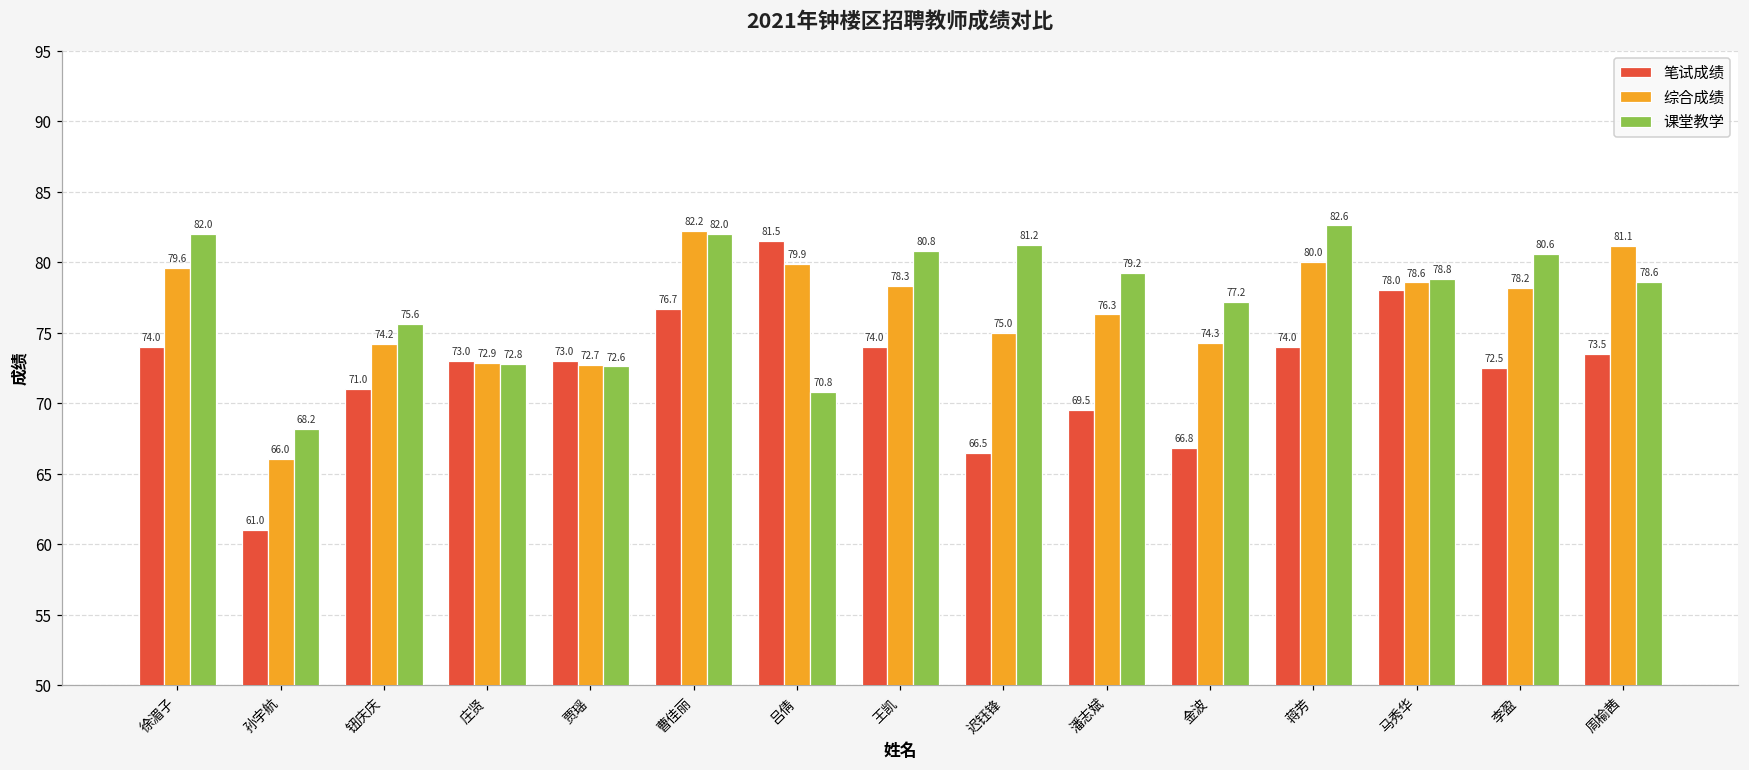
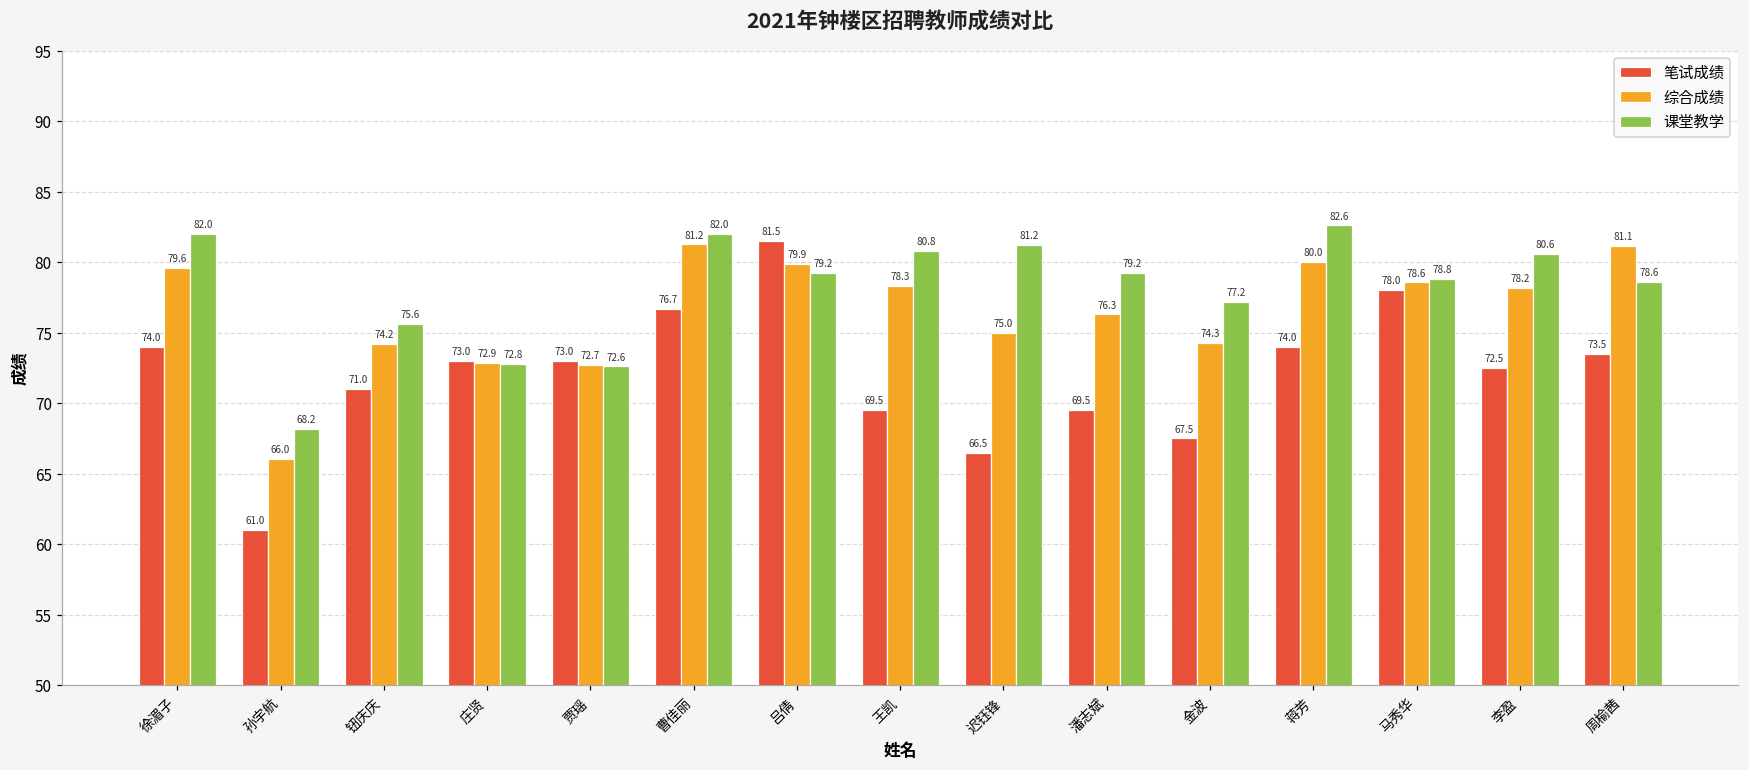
综合成绩, 曹佳丽: 82.2 -> 81.2
课堂教学, 吕倩: 70.8 -> 79.2
笔试成绩, 王凯: 74.0 -> 69.5
笔试成绩, 金波: 66.8 -> 67.5
